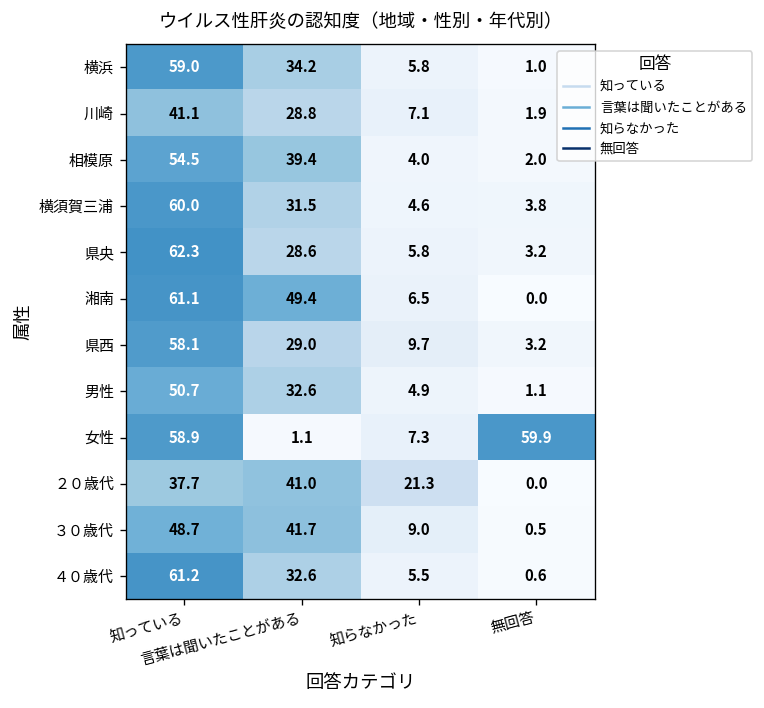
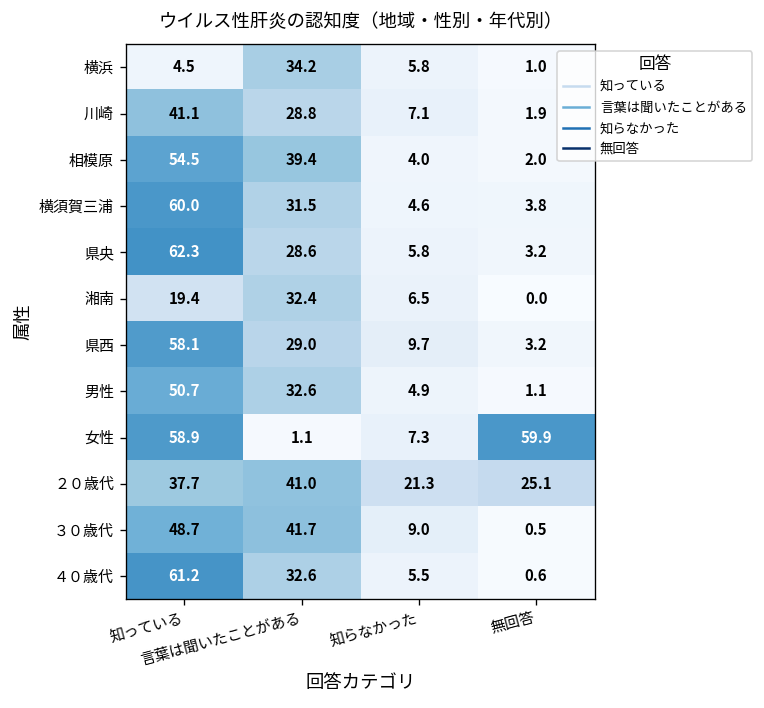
横浜, 知っている: 59.0 -> 4.5
湘南, 知っている: 61.1 -> 19.4
湘南, 言葉は聞いたことがある: 49.4 -> 32.4
２０歳代, 無回答: 0.0 -> 25.1
